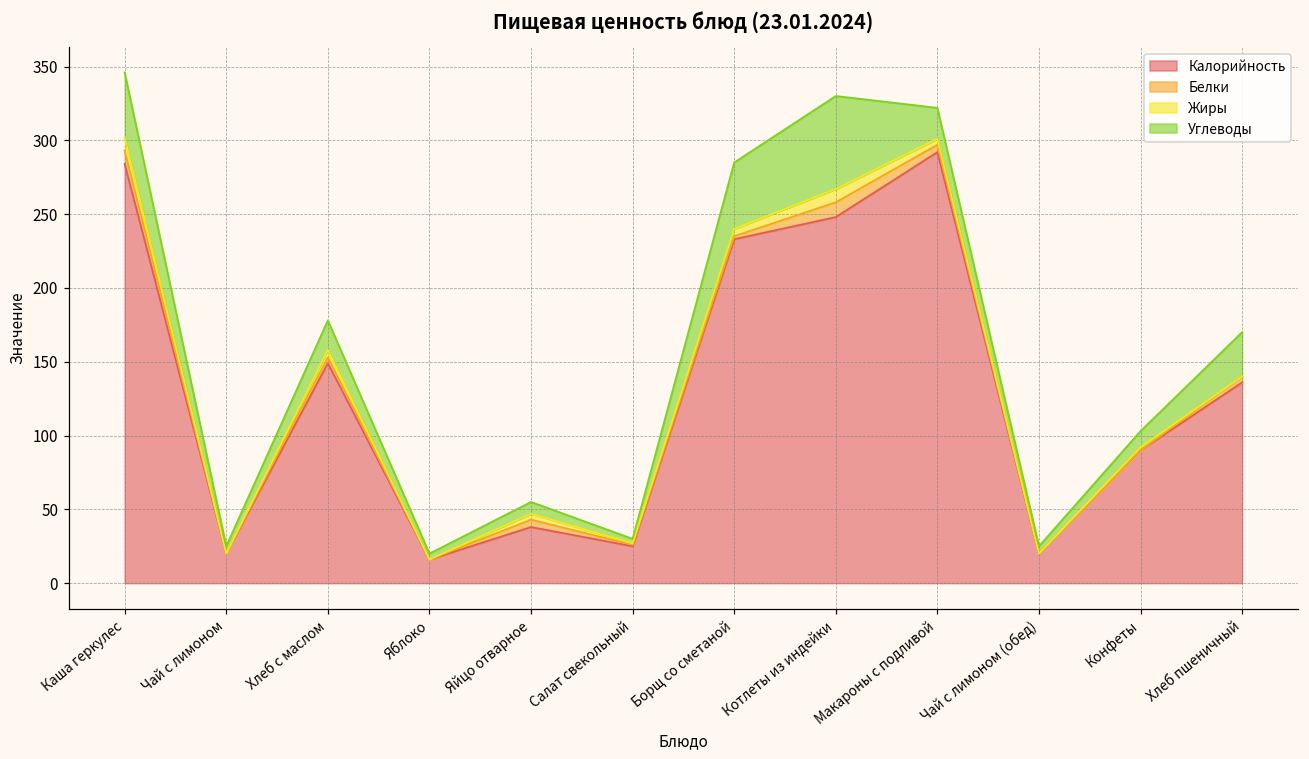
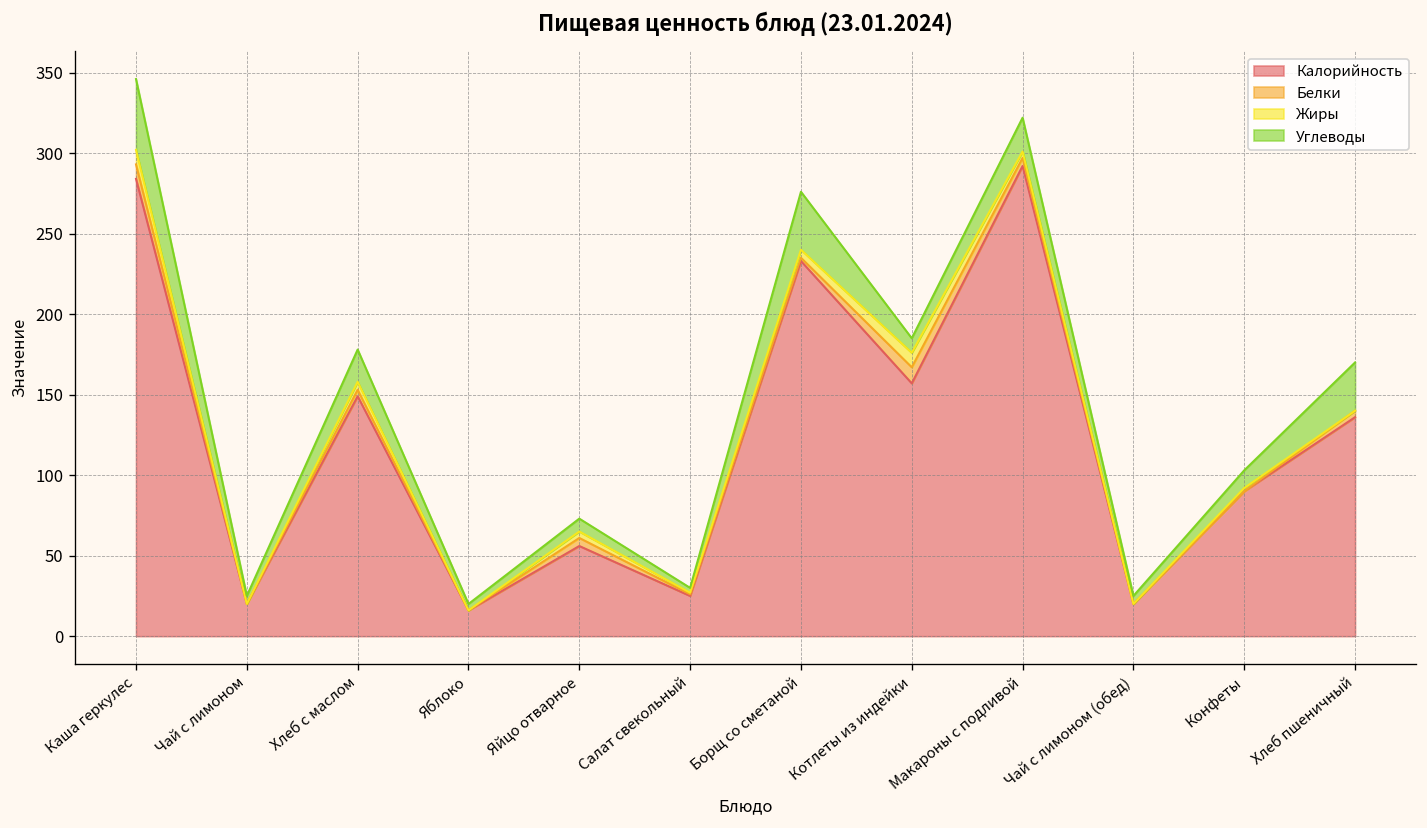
Калорийность, Яйцо отварное: 38 -> 56
Углеводы, Борщ со сметаной: 45 -> 36
Калорийность, Котлеты из индейки: 248 -> 157
Углеводы, Котлеты из индейки: 63 -> 9
